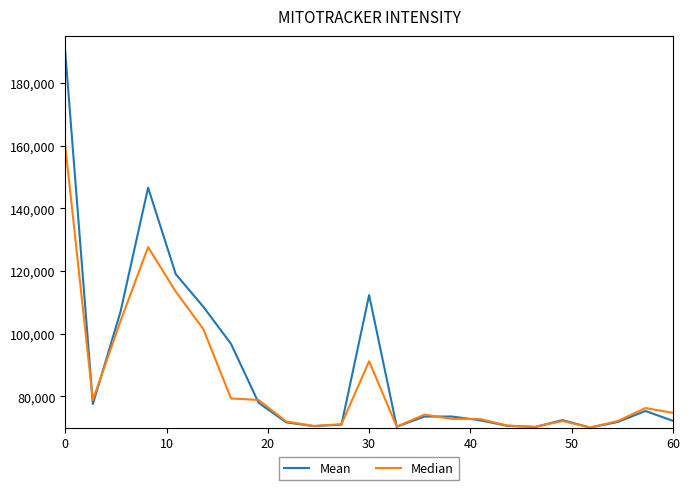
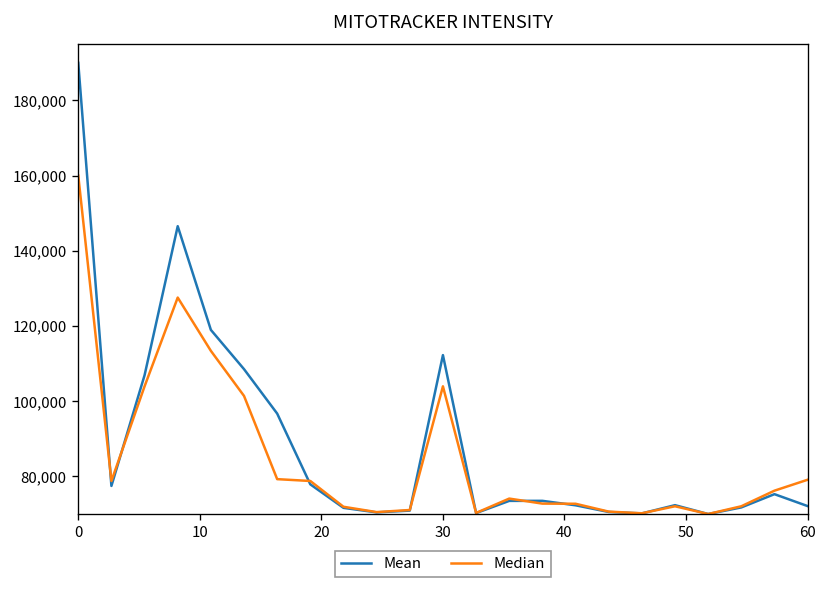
Median, 30: 91,000 -> 104,000
Median, 60: 75,000 -> 79,000
